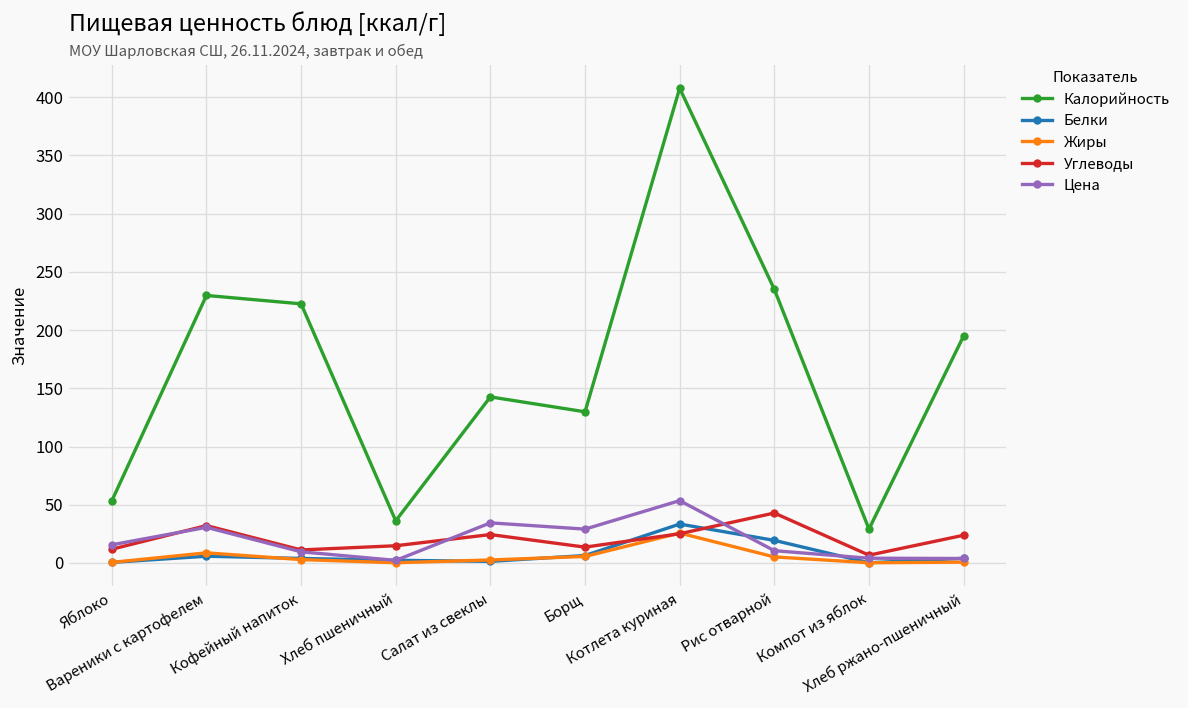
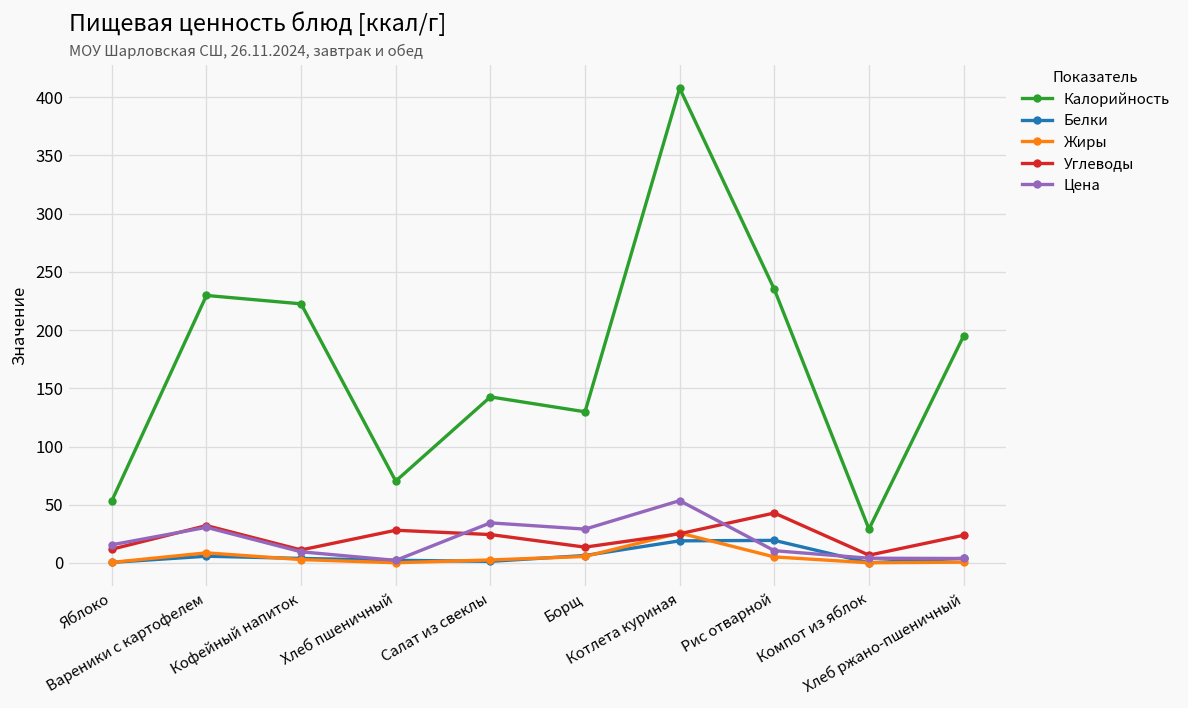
Калорийность, Хлеб пшеничный: 40 -> 70
Углеводы, Хлеб пшеничный: 10 -> 30
Белки, Котлета куриная: 30 -> 20
